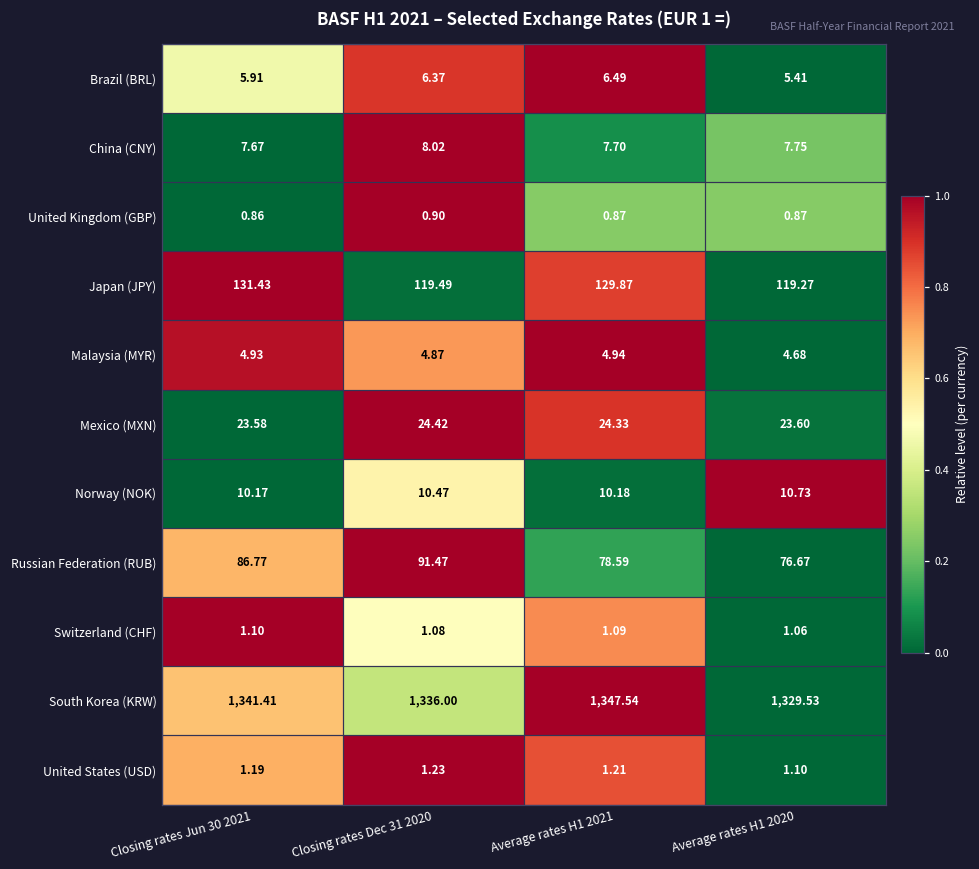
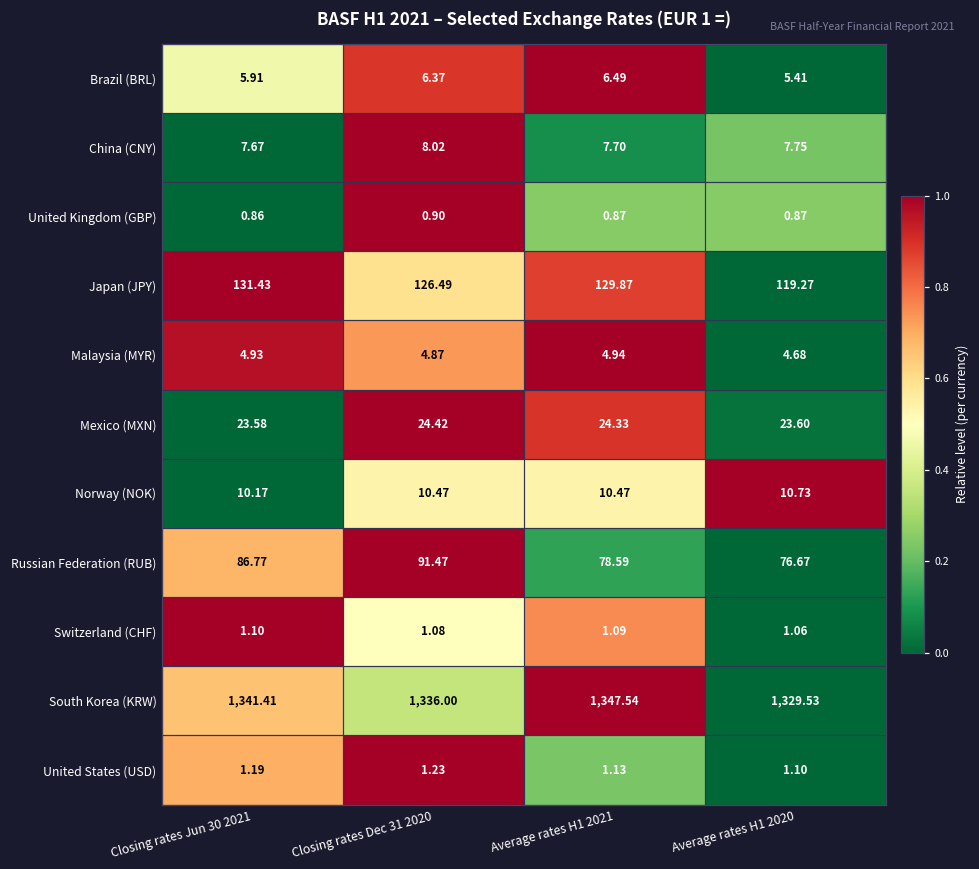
Japan (JPY), Closing rates Dec 31 2020: 119.49 -> 126.49
Norway (NOK), Average rates H1 2021: 10.18 -> 10.47
United States (USD), Average rates H1 2021: 1.21 -> 1.13
